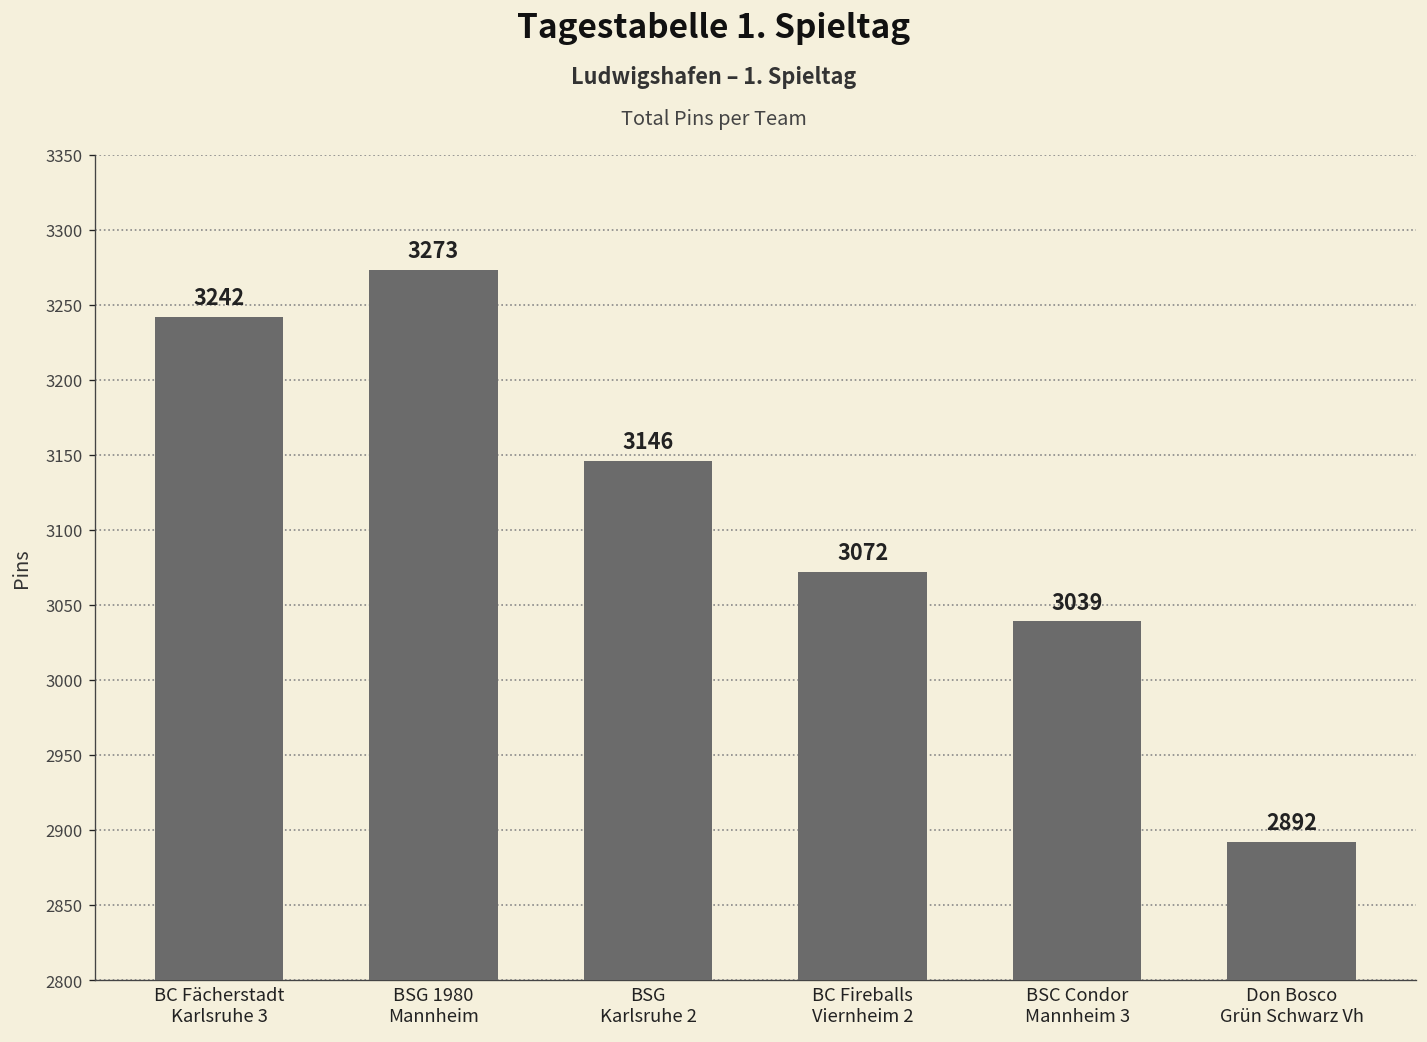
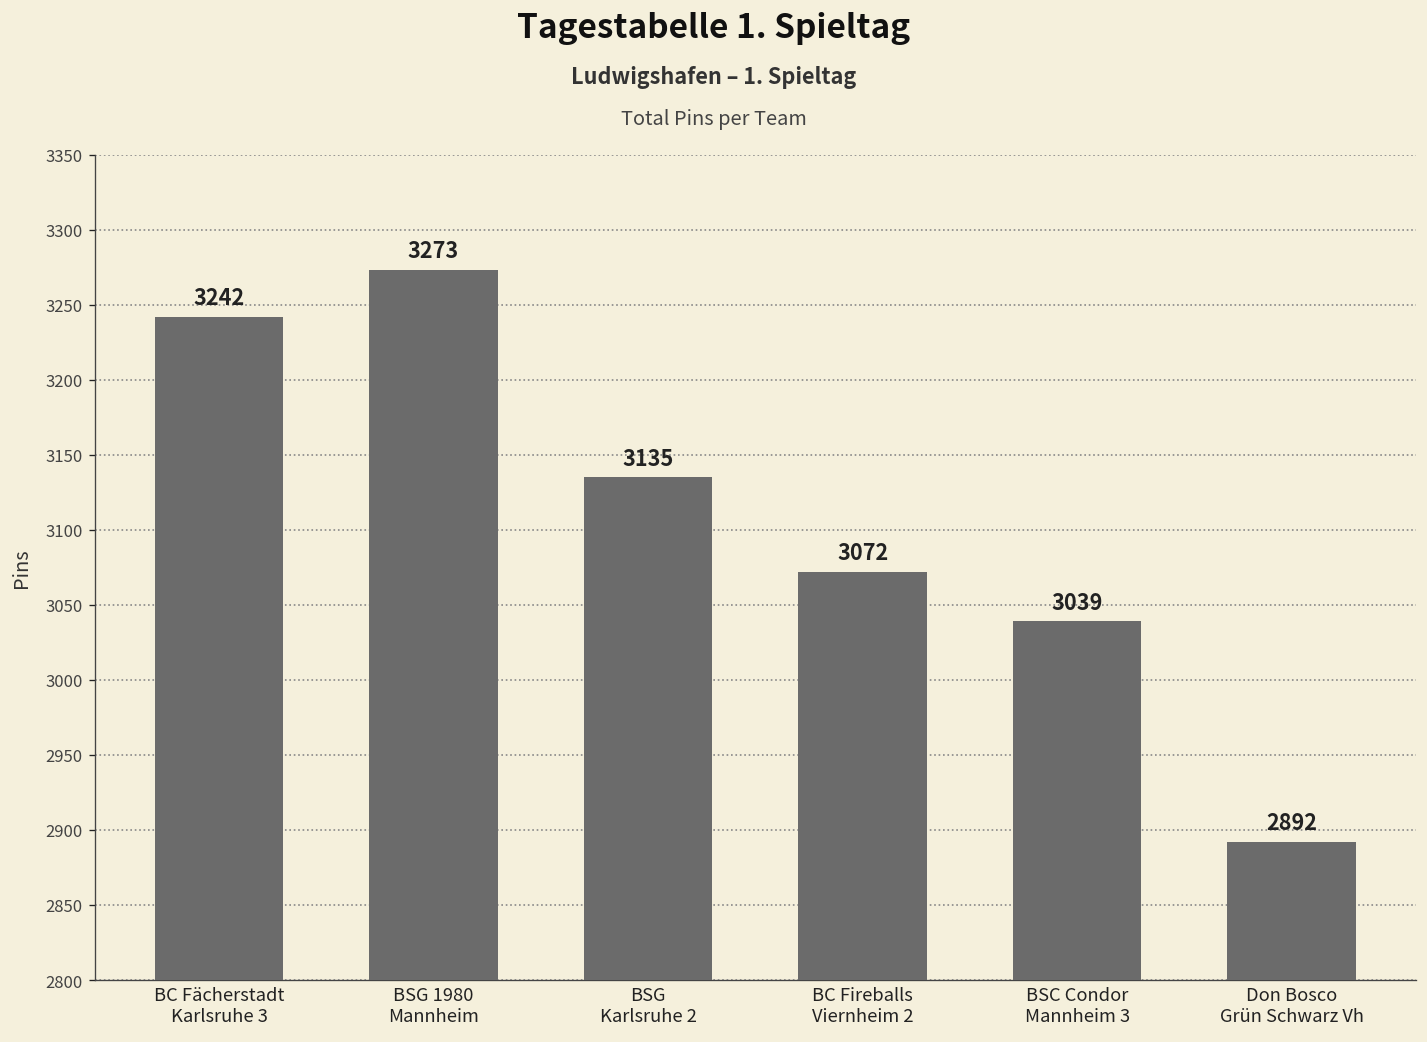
BSG Karlsruhe 2: 3146 -> 3135
